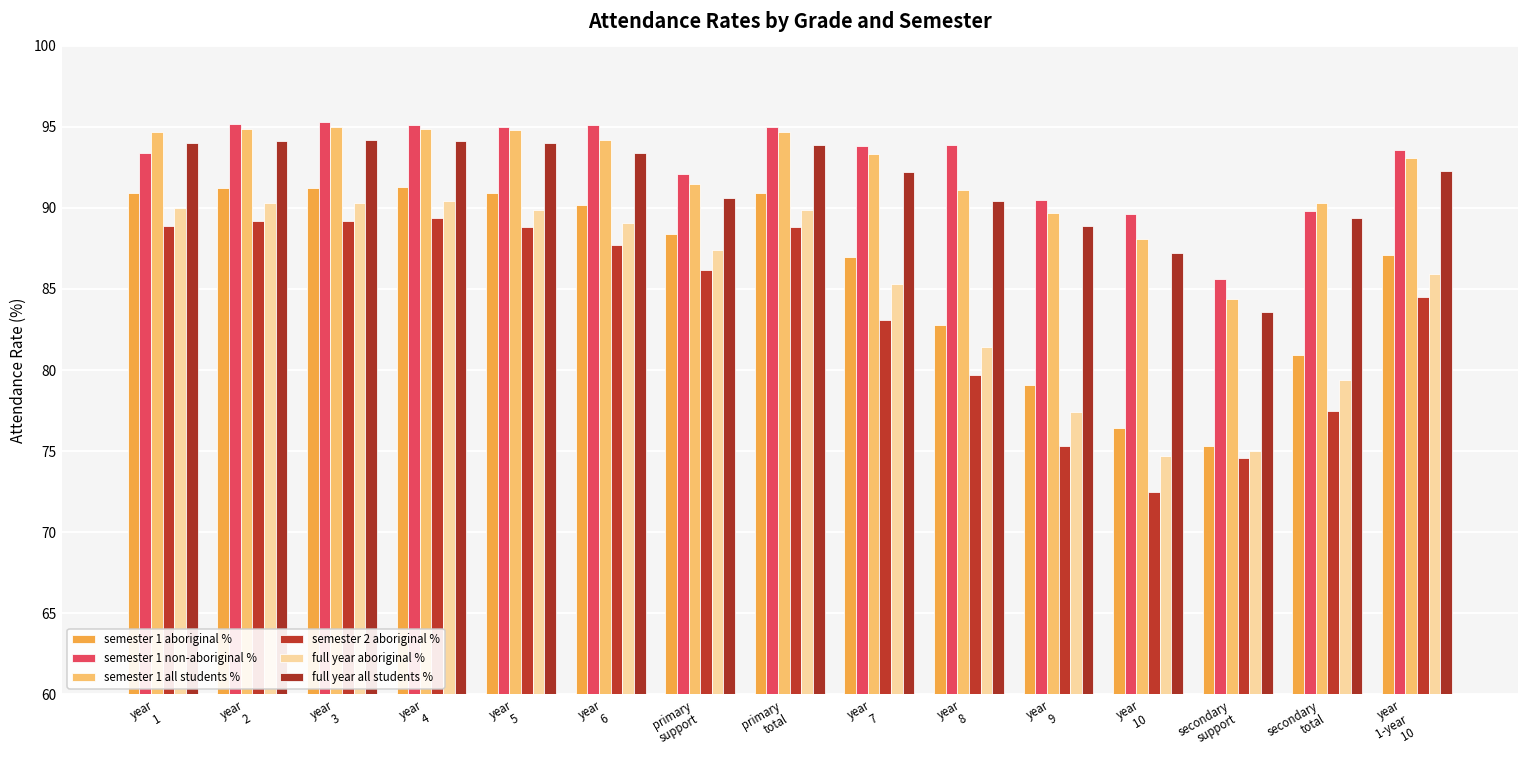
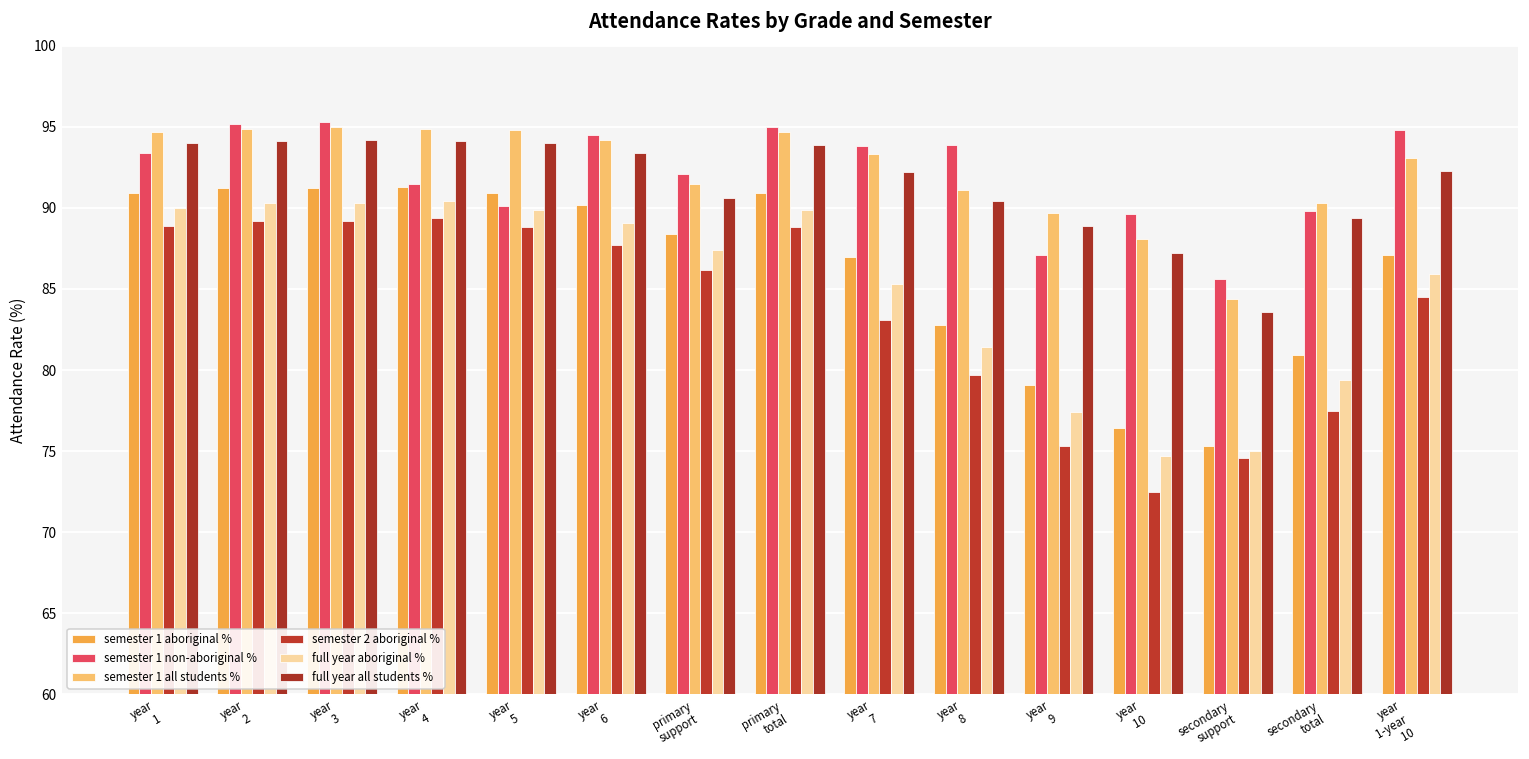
semester 1 non-aboriginal %, year 4: 95.1 -> 91.5
semester 1 non-aboriginal %, year 5: 95.0 -> 90.1
semester 1 non-aboriginal %, year 6: 95.1 -> 94.5
semester 1 non-aboriginal %, year 9: 90.5 -> 87.1
semester 1 non-aboriginal %, year 1-year 10: 93.6 -> 94.8
